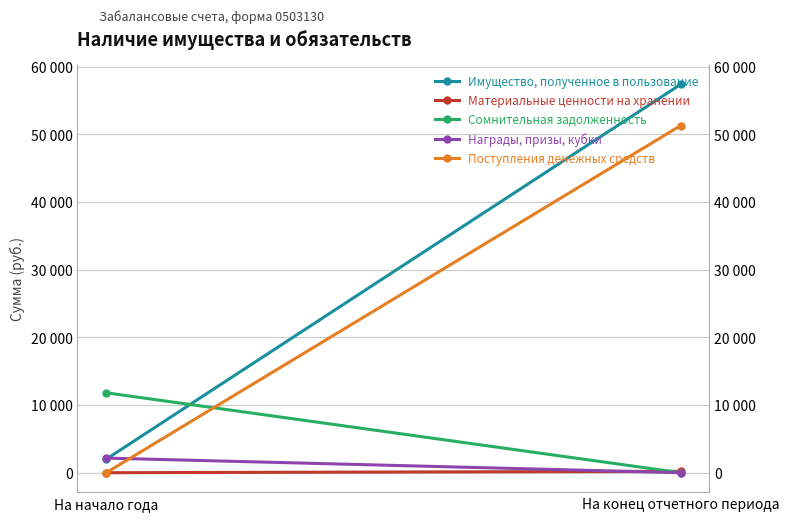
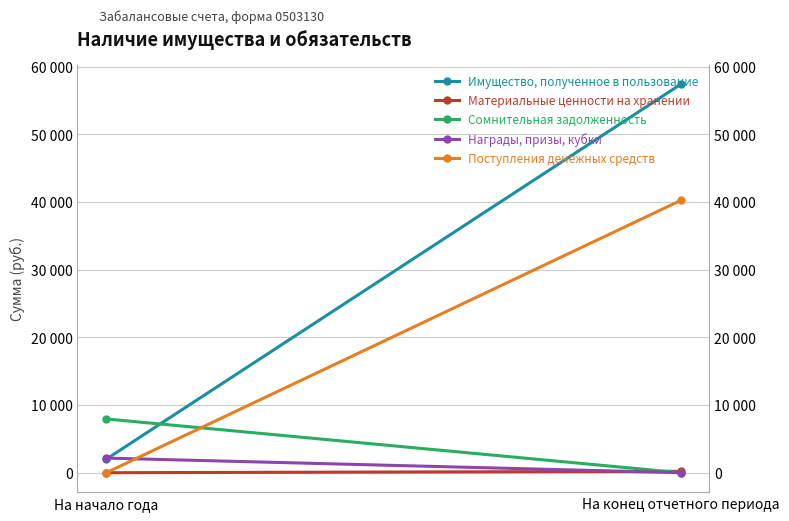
Сомнительная задолженность, На начало года: 12000 -> 8000
Поступления денежных средств, На конец отчетного периода: 51000 -> 40000
